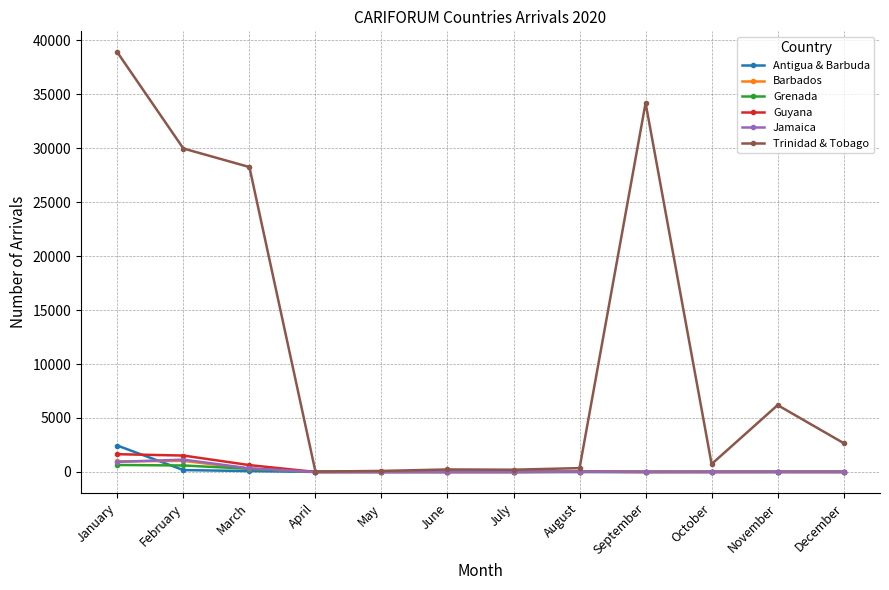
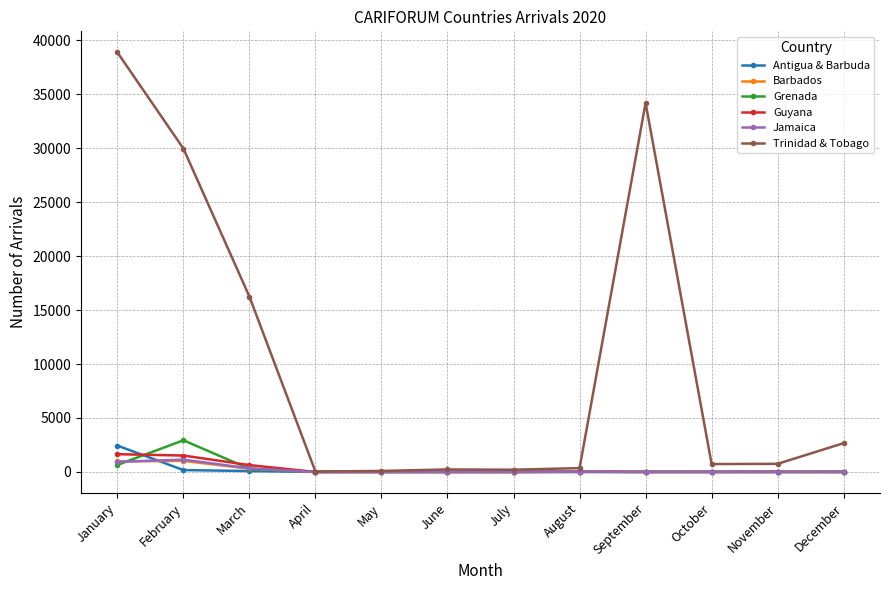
Grenada, February: 600 -> 2900
Trinidad & Tobago, March: 28300 -> 16200
Trinidad & Tobago, November: 6200 -> 800
